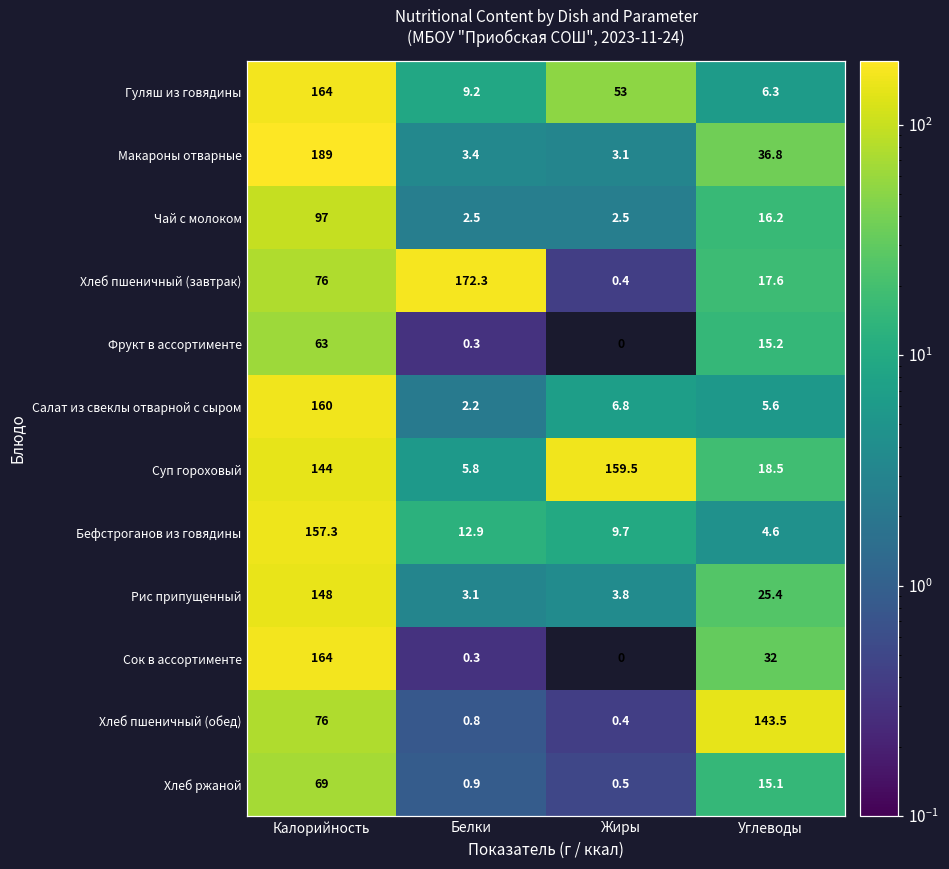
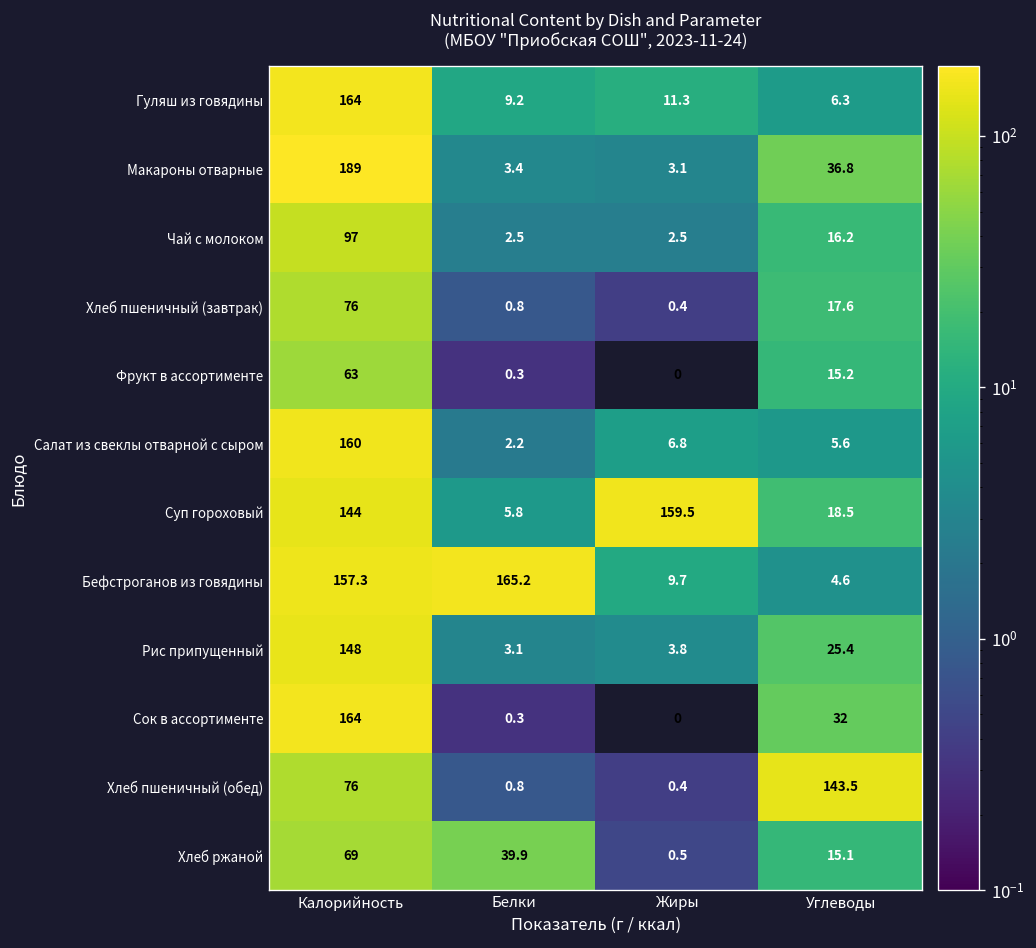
Гуляш из говядины, Жиры: 53 -> 11.3
Хлеб пшеничный (завтрак), Белки: 172.3 -> 0.8
Бефстроганов из говядины, Белки: 12.9 -> 165.2
Хлеб ржаной, Белки: 0.9 -> 39.9
